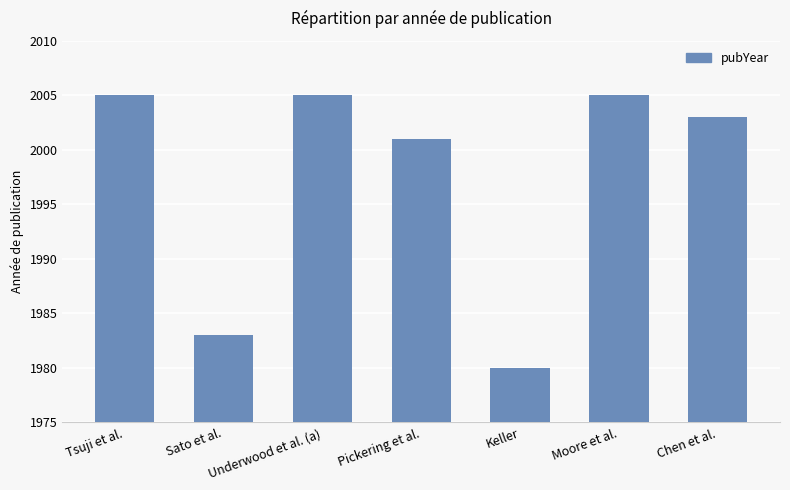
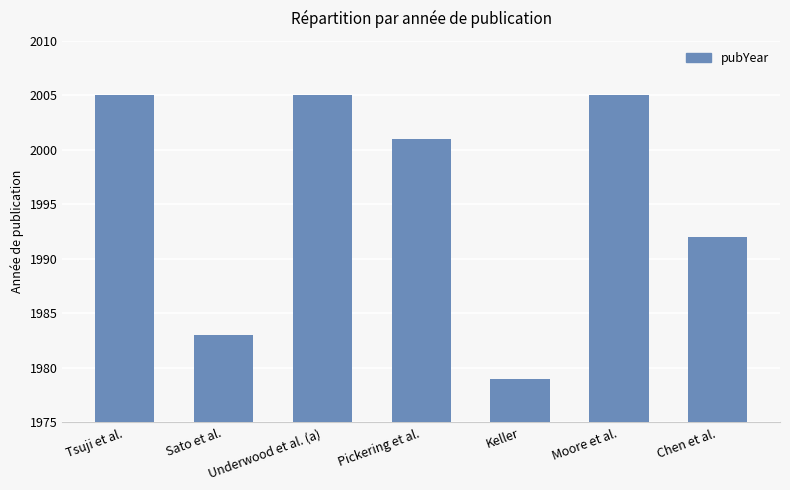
Keller: 1980 -> 1979
Chen et al.: 2003 -> 1992
